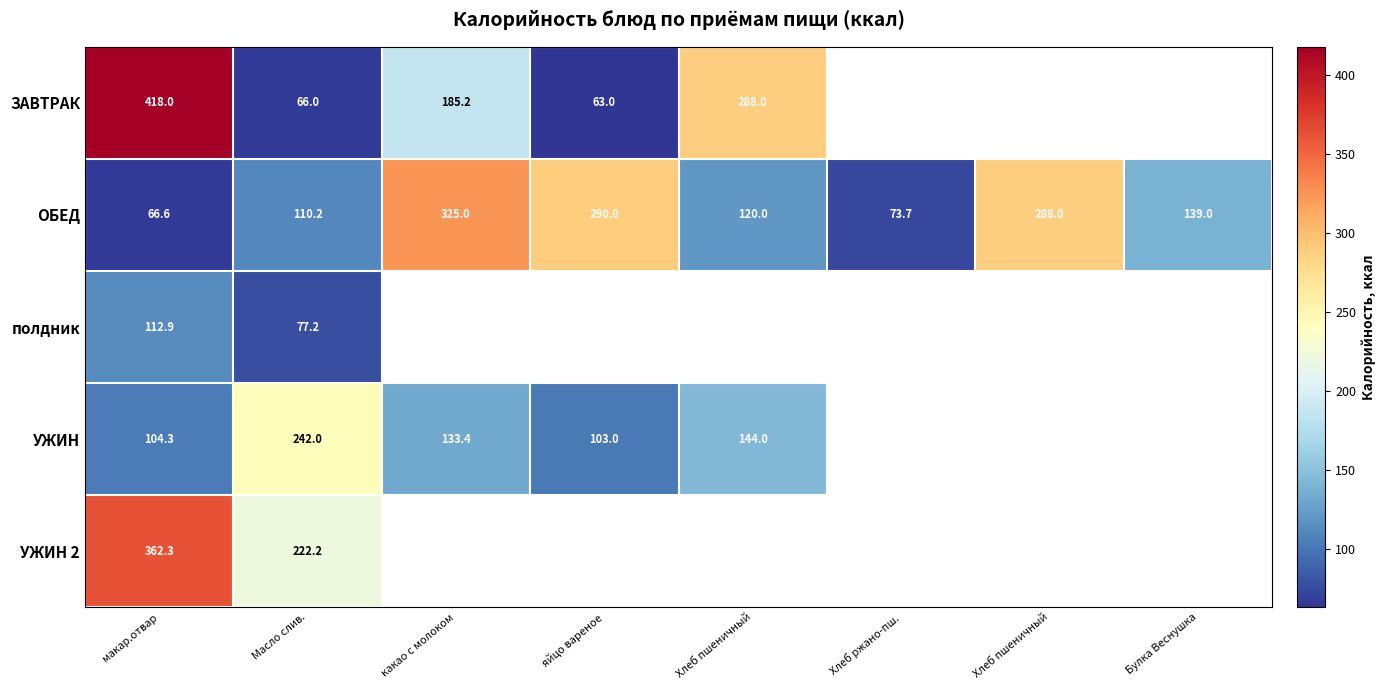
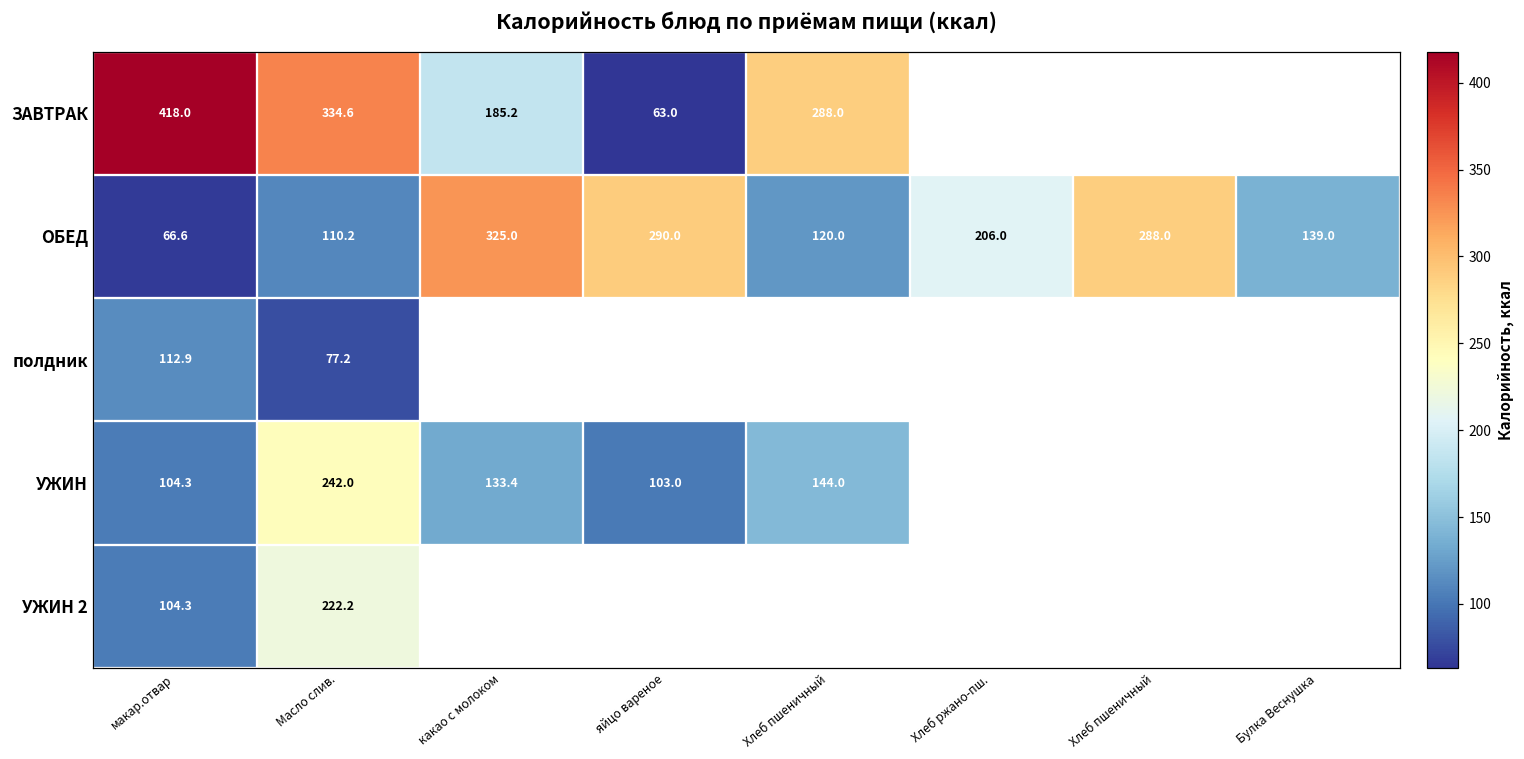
ЗАВТРАК, Масло слив.: 66.0 -> 334.6
ОБЕД, Хлеб ржано-пш.: 73.7 -> 206.0
УЖИН 2, макар.отвар: 362.3 -> 104.3
